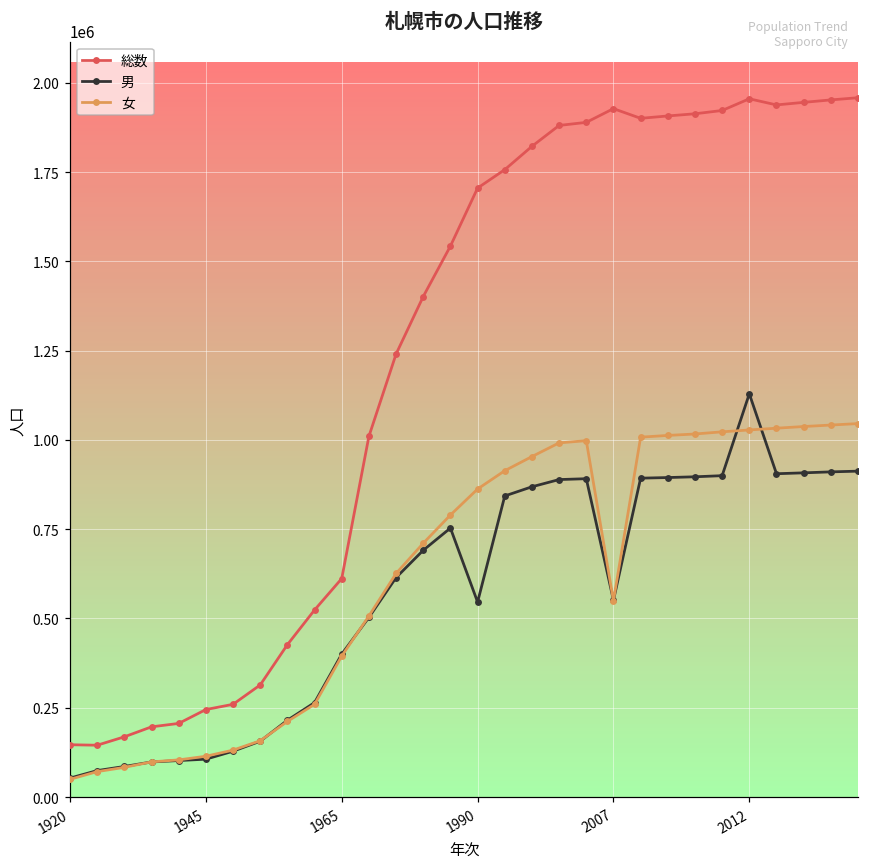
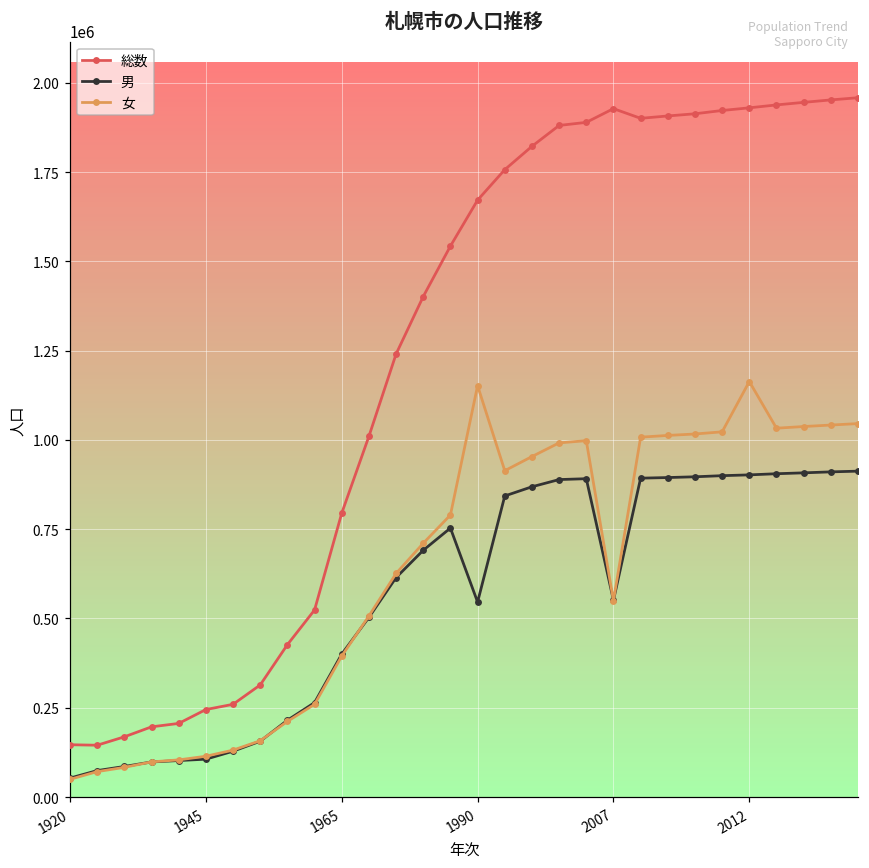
総数, 1965: 610000 -> 790000
総数, 1990: 1710000 -> 1670000
女, 1990: 860000 -> 1150000
総数, 2012: 1960000 -> 1930000
男, 2012: 1130000 -> 900000
女, 2012: 1030000 -> 1160000
